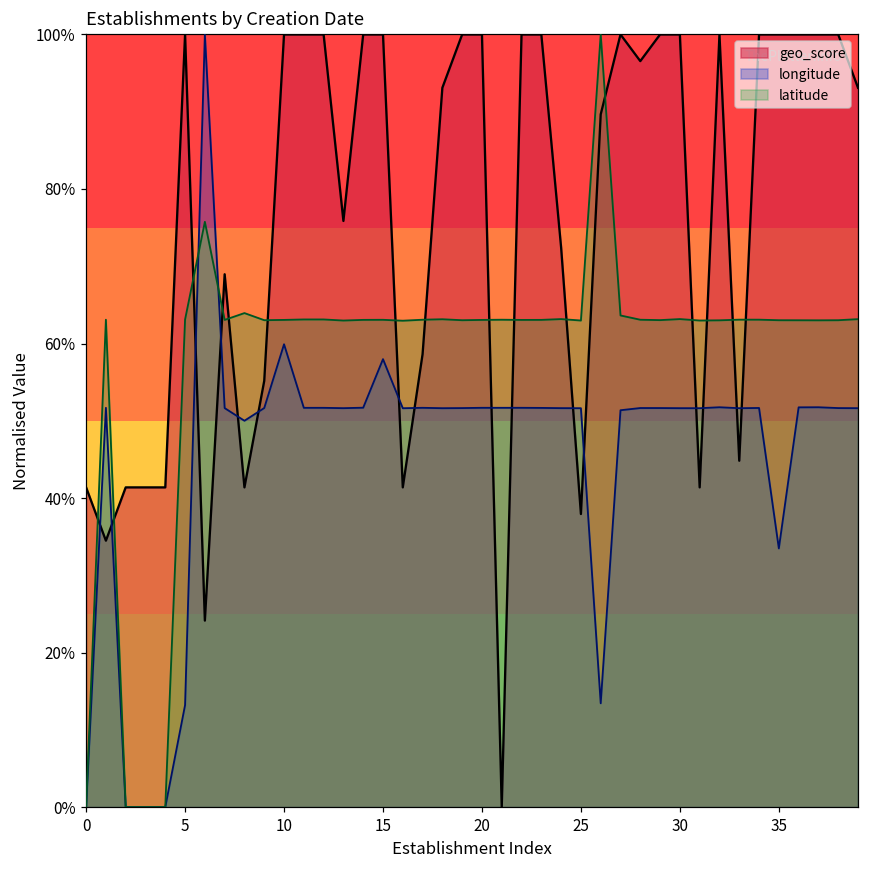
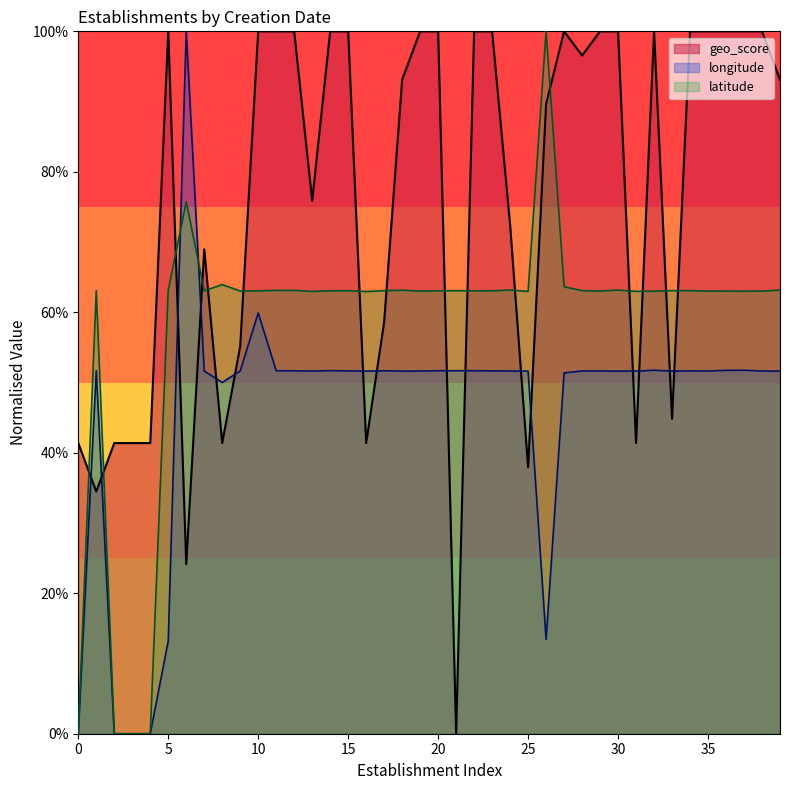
longitude, 15: 58% -> 52%
longitude, 35: 33% -> 52%
